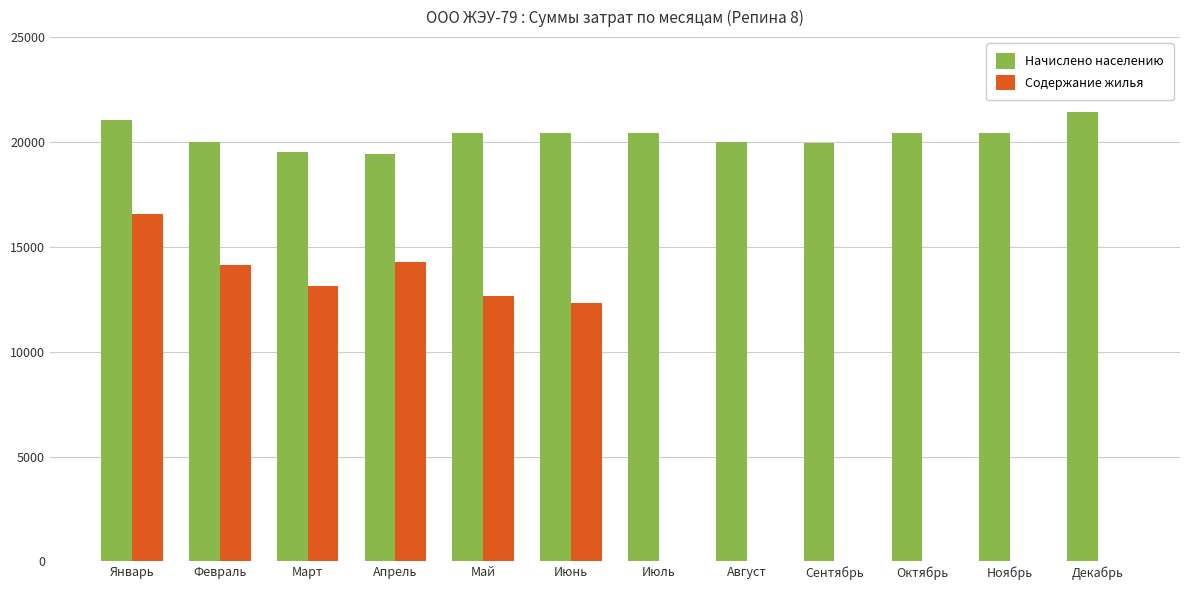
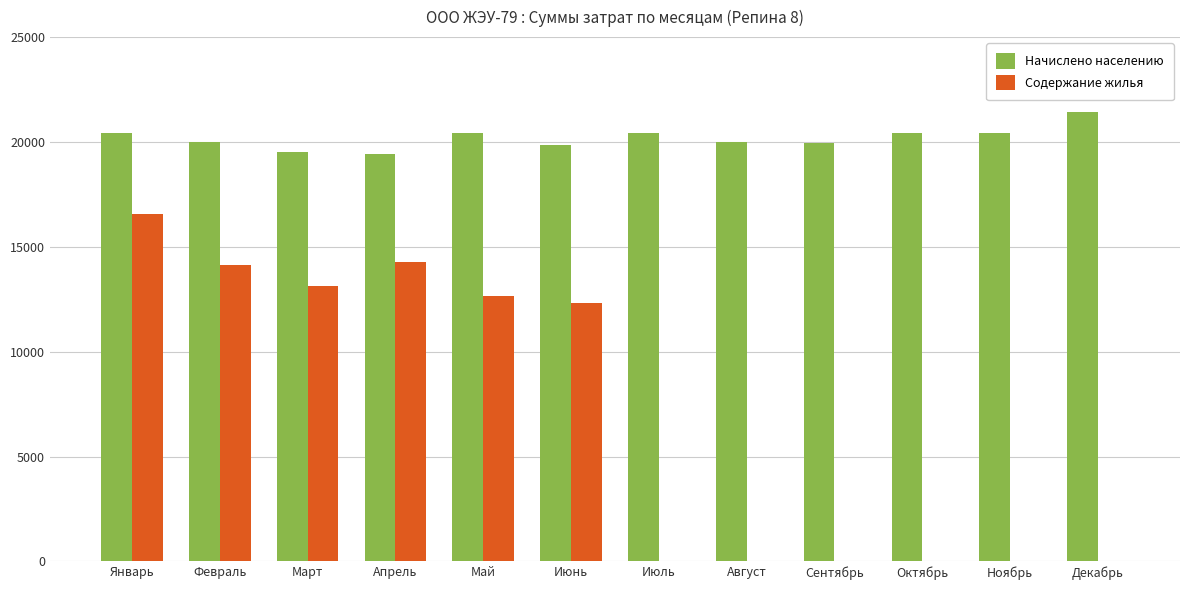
Начислено населению, Январь: 21100 -> 20400
Начислено населению, Июнь: 20400 -> 19900
